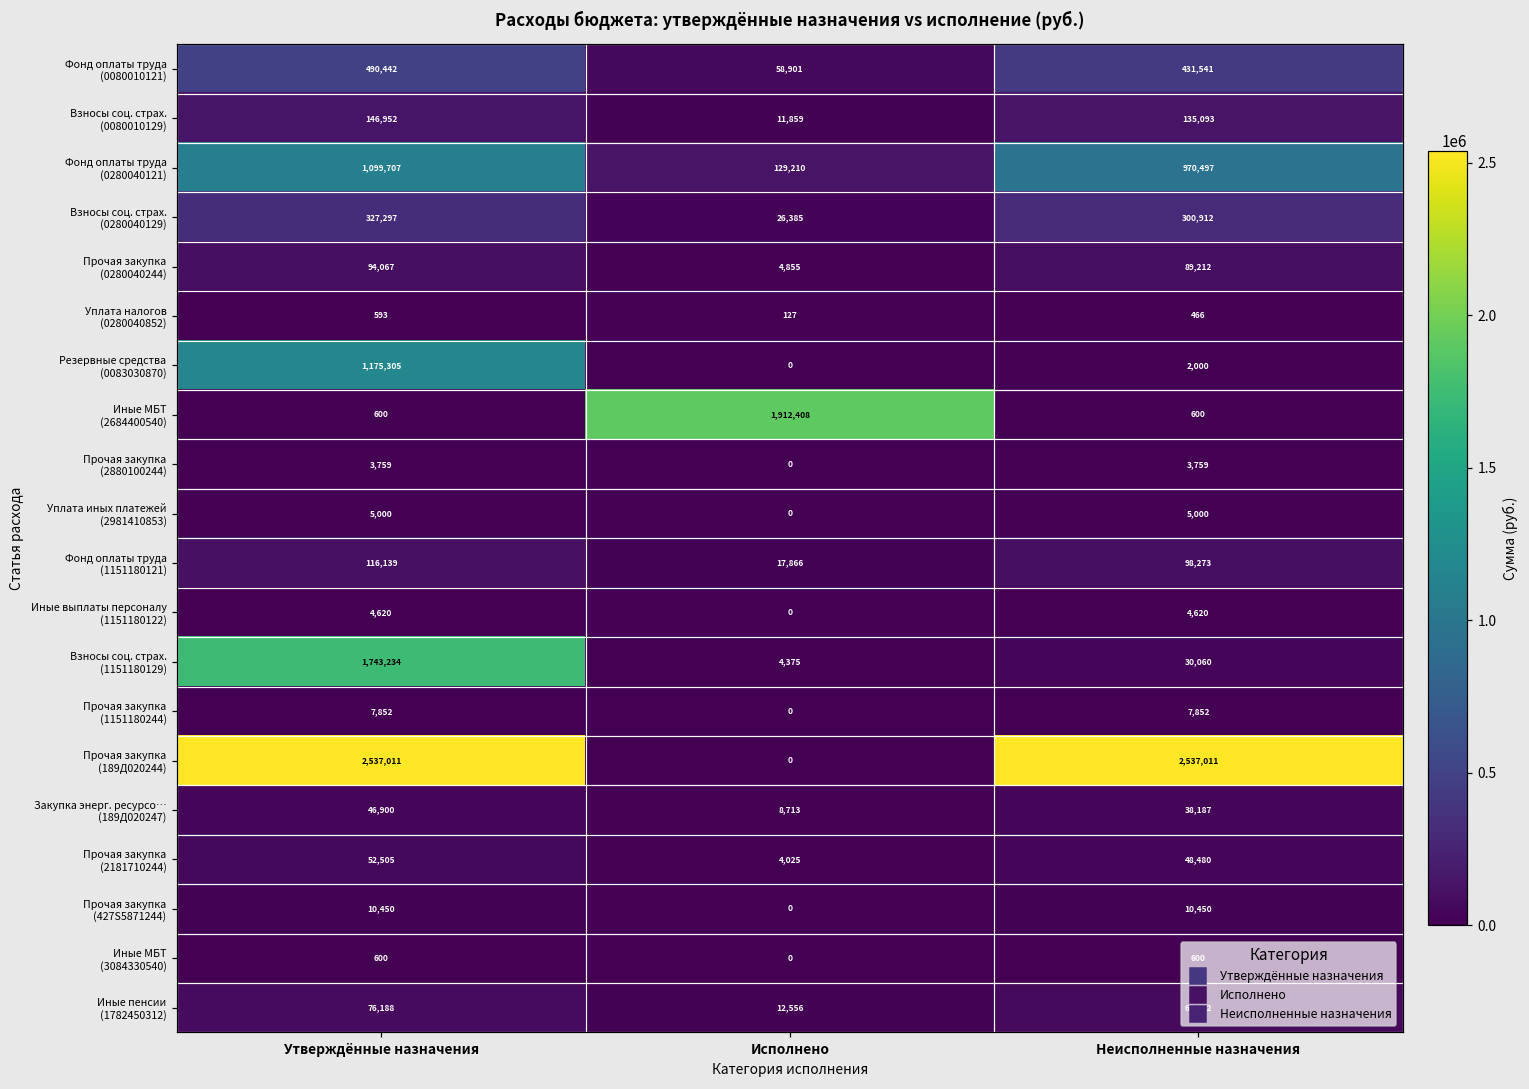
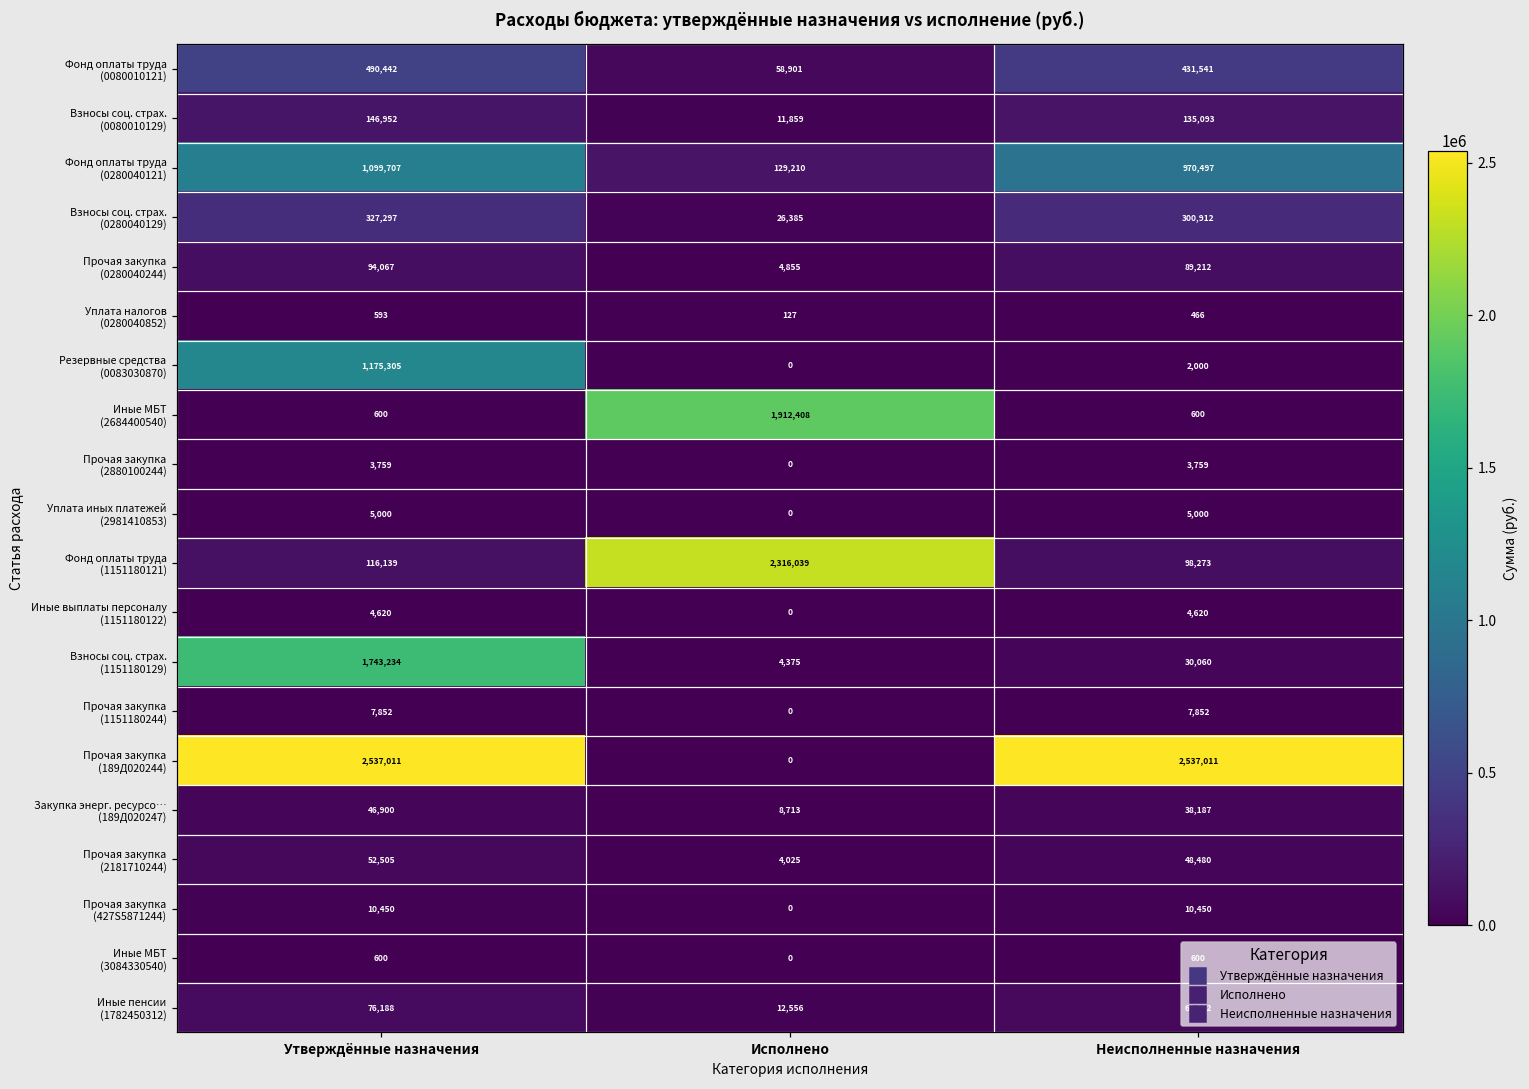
Фонд оплаты труда (1151180121), Исполнено: 17,866 -> 2,316,039
